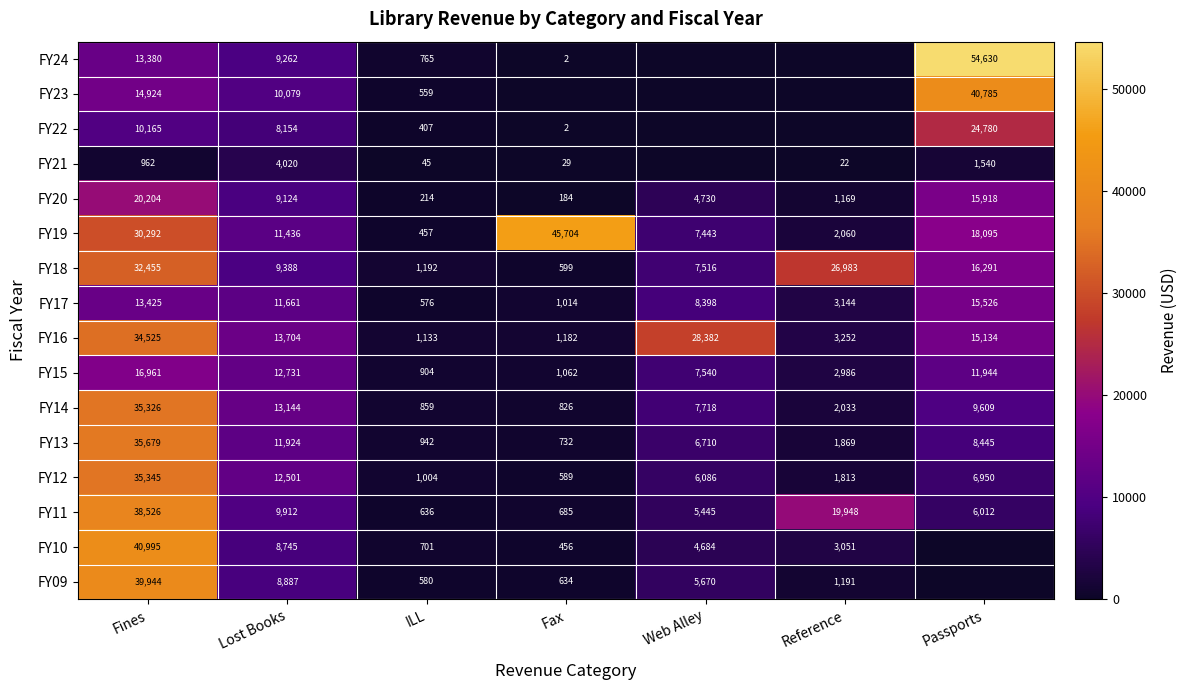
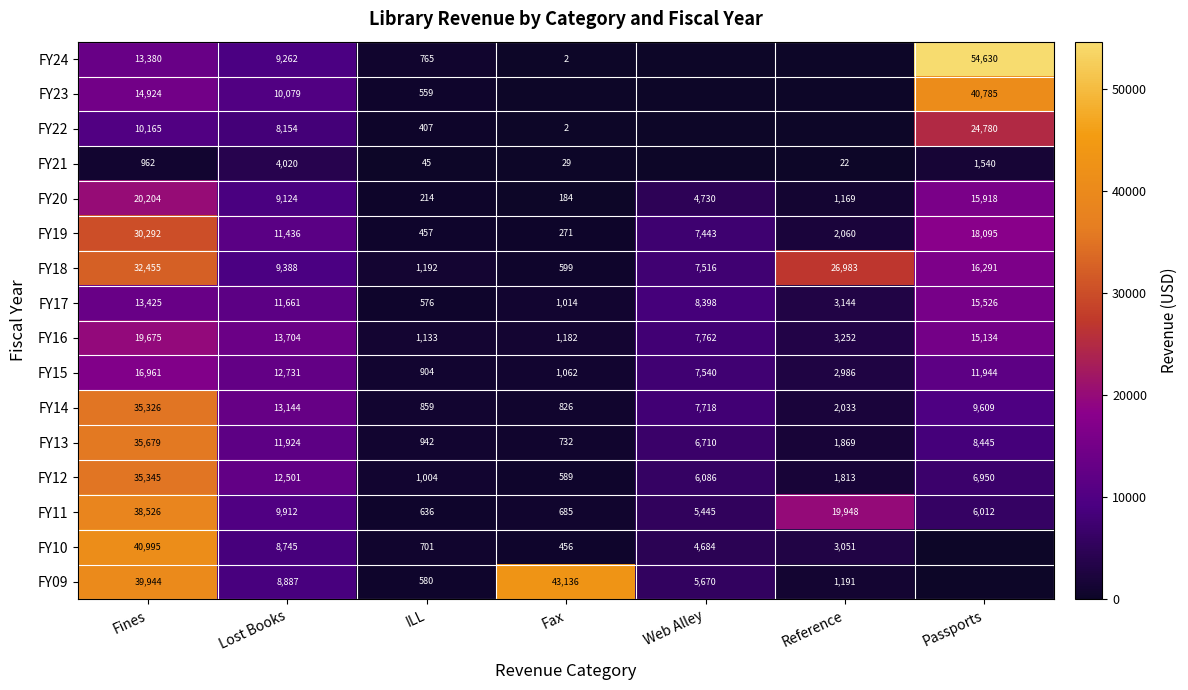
FY19, Fax: 45,704 -> 271
FY16, Fines: 34,525 -> 19,675
FY16, Web Alley: 28,382 -> 7,762
FY09, Fax: 634 -> 43,136
